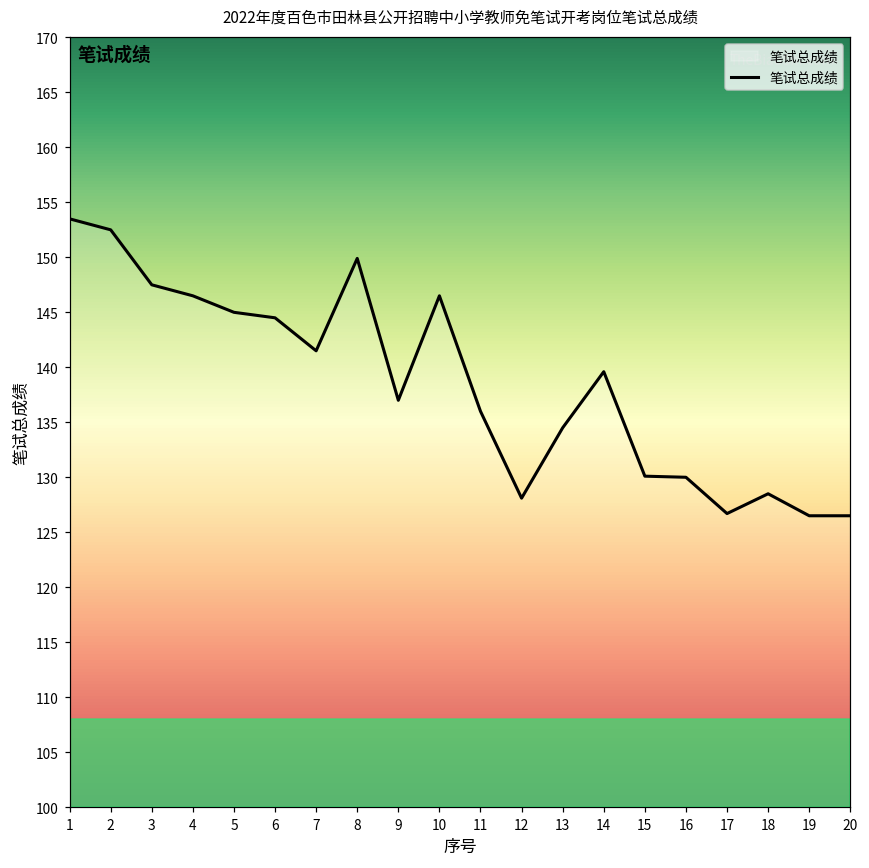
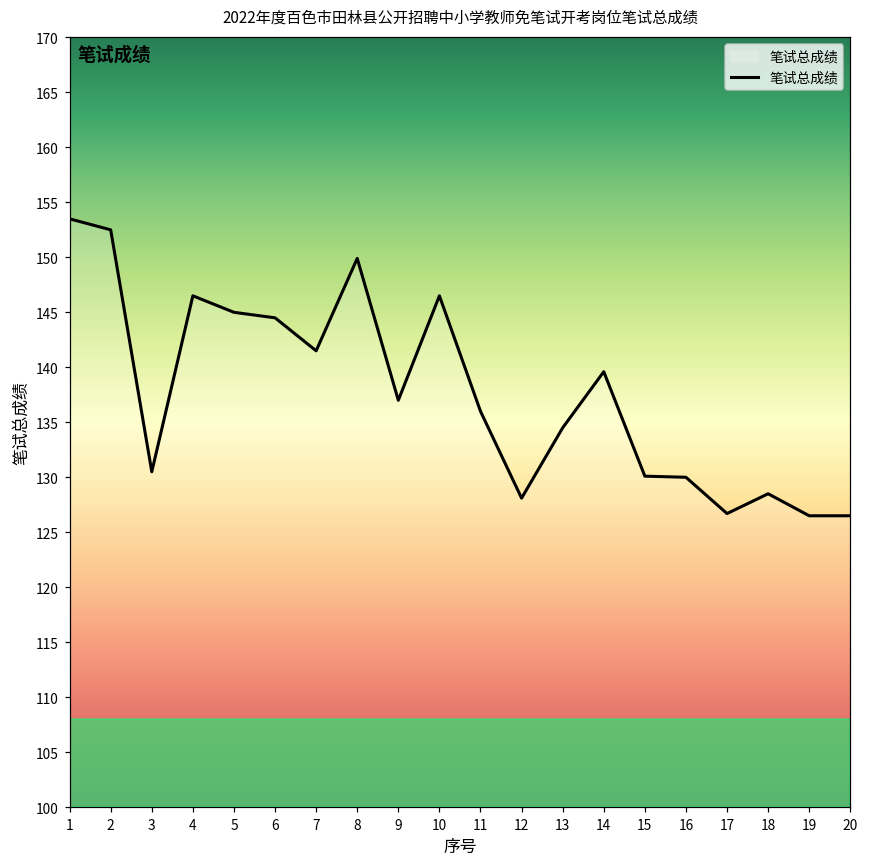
3: 148 -> 131
